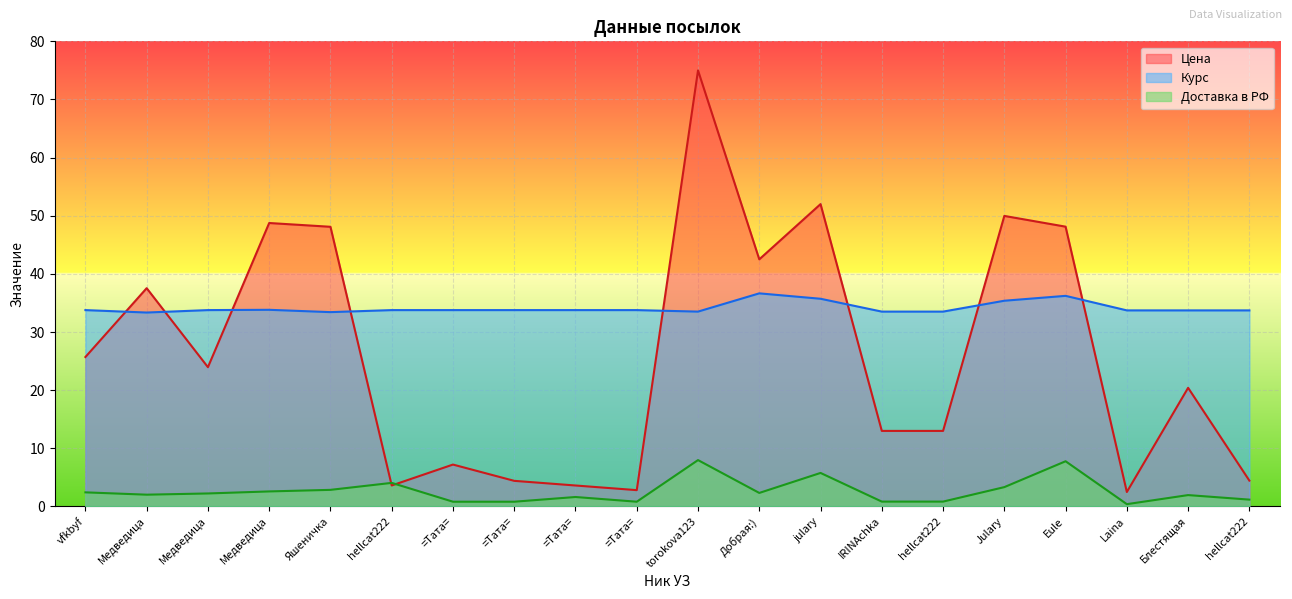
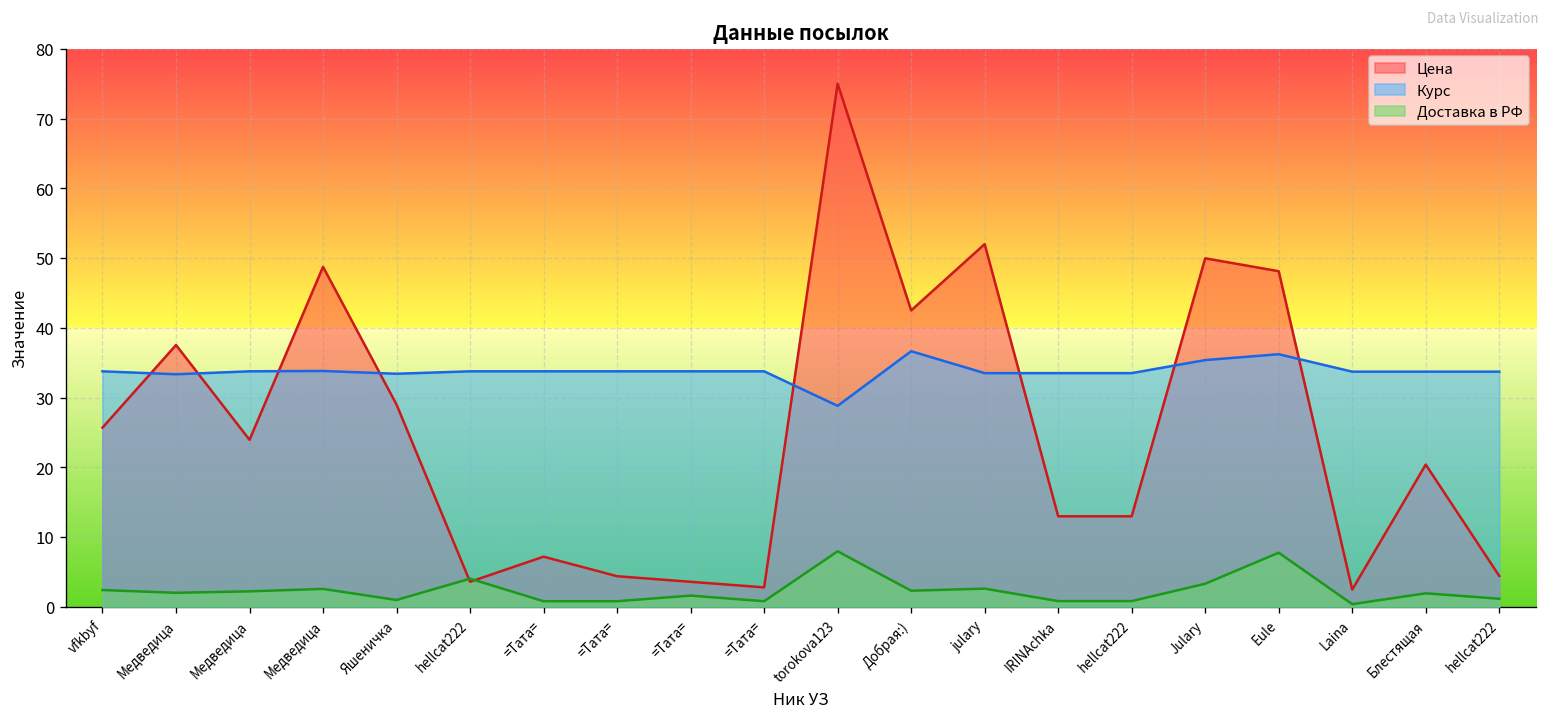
Цена, Яшеничка: 48 -> 29
Доставка в РФ, Яшеничка: 3 -> 1
Курс, torokova123: 34 -> 29
Курс, julary: 36 -> 34
Доставка в РФ, julary: 6 -> 3
